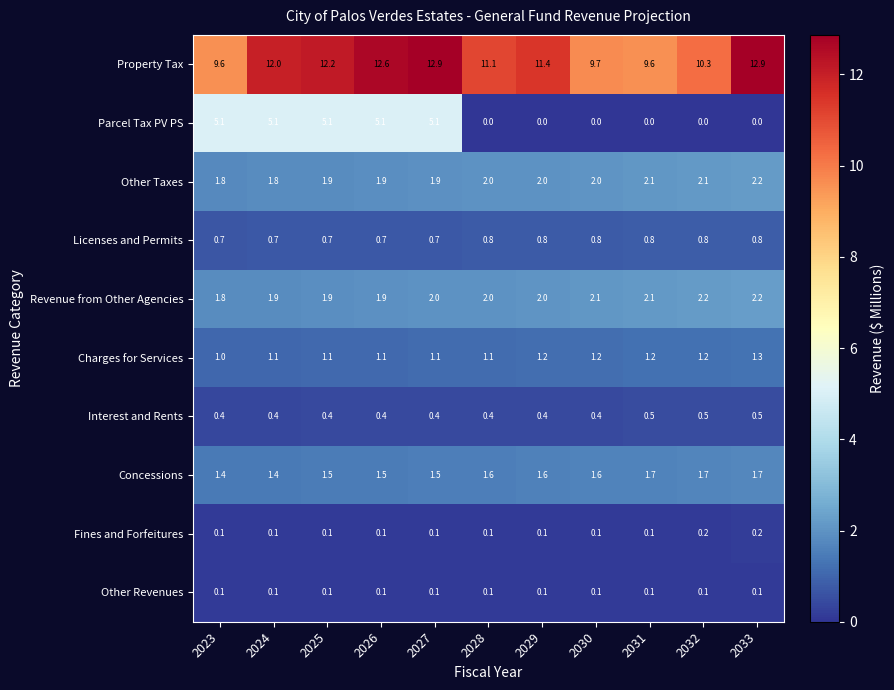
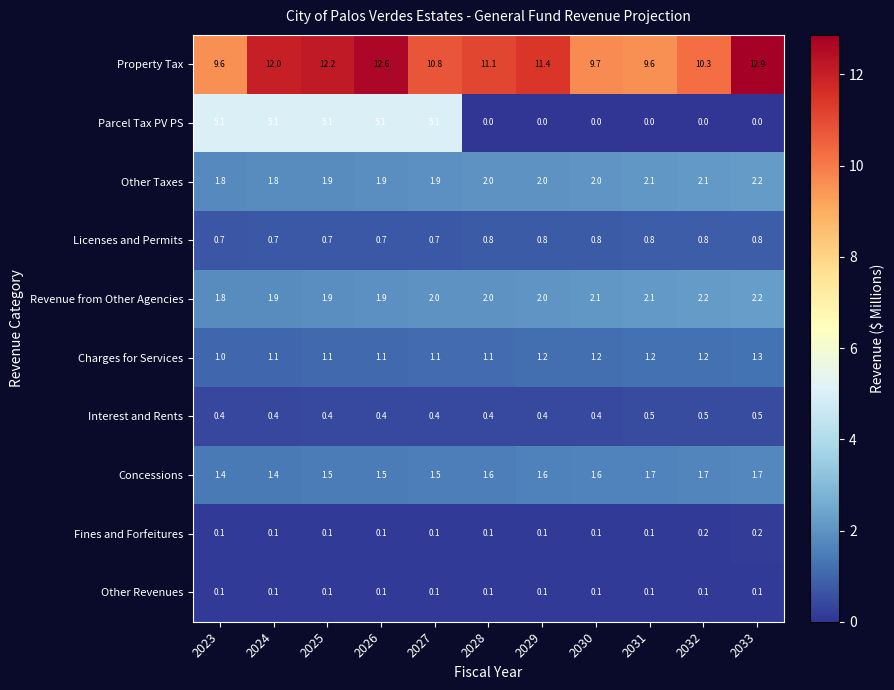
Property Tax, 2027: 12.9 -> 10.8
